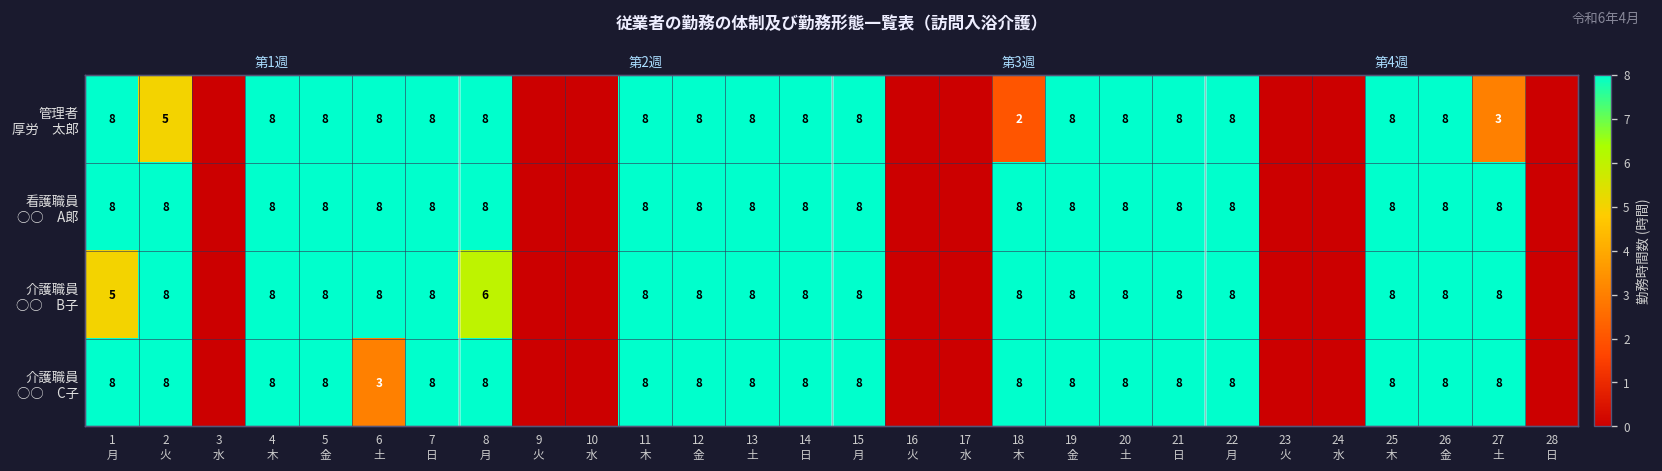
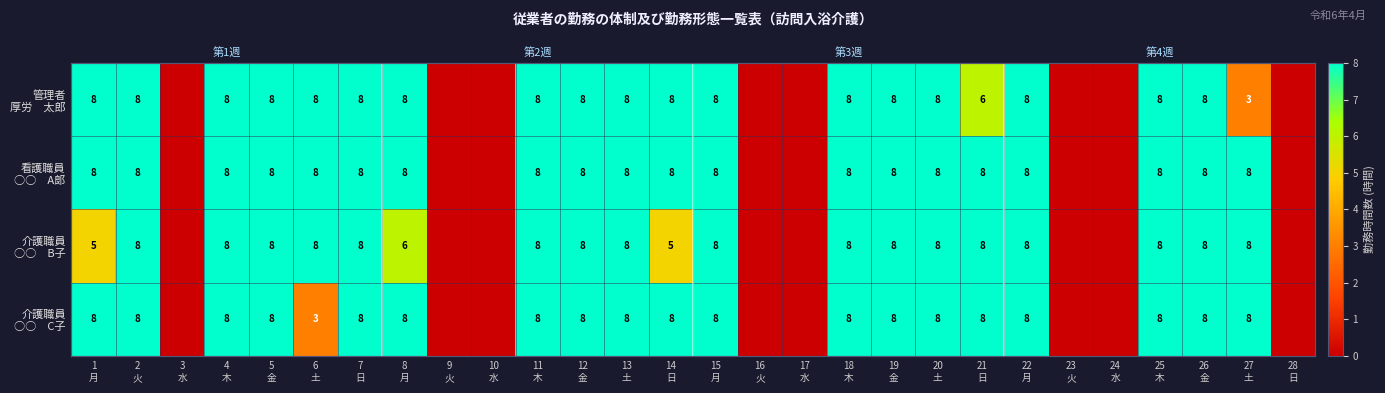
管理者 厚労 太郎, 2 火: 5 -> 8
管理者 厚労 太郎, 18 木: 2 -> 8
管理者 厚労 太郎, 21 日: 8 -> 6
介護職員 ○○ B子, 14 日: 8 -> 5
